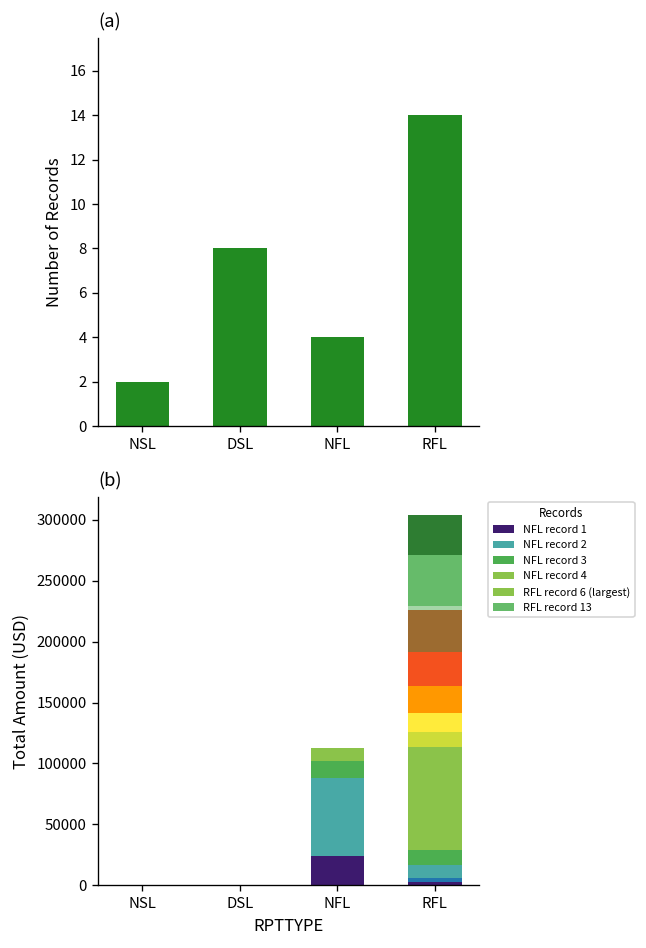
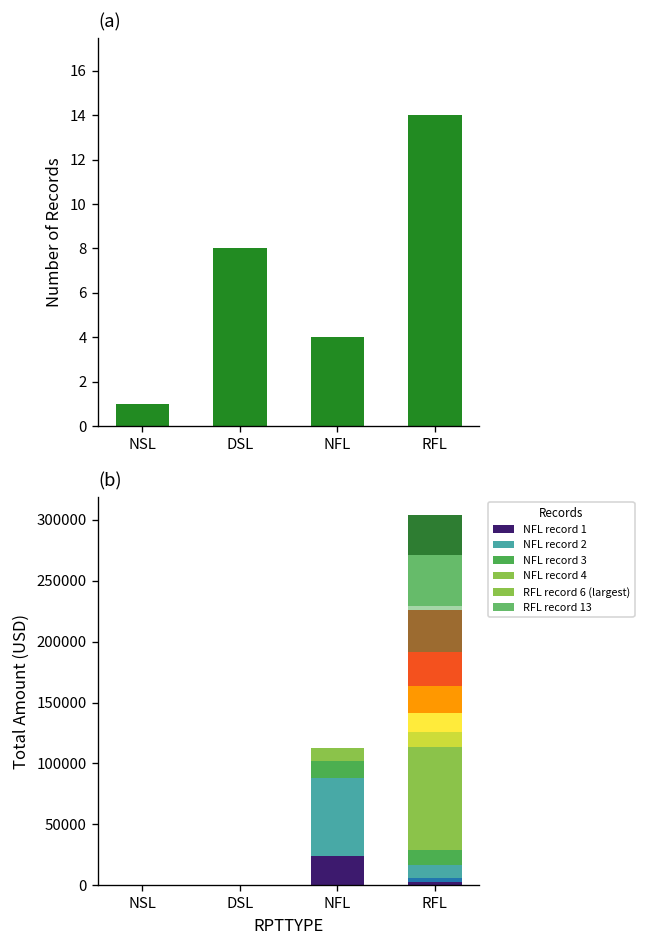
(a), NSL: 2 -> 1
